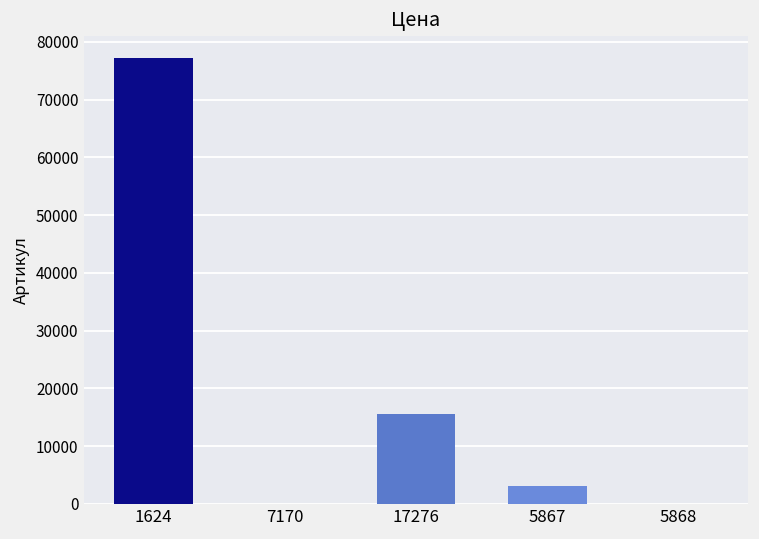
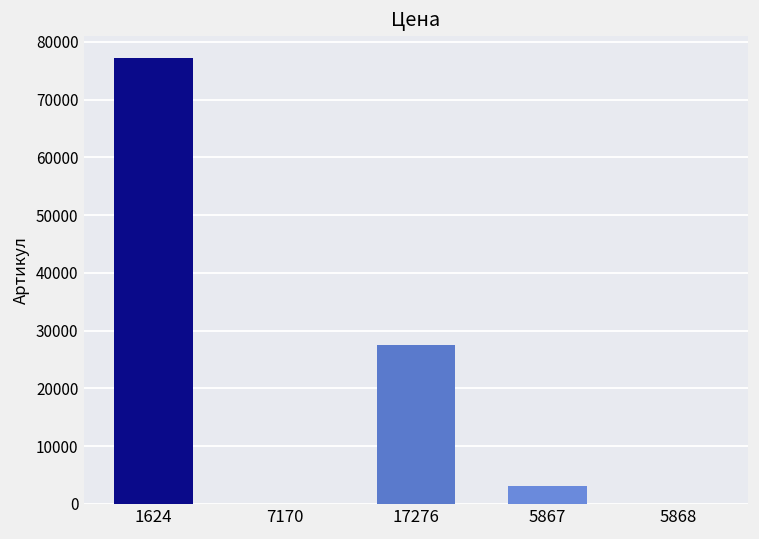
17276: 16000 -> 27000
